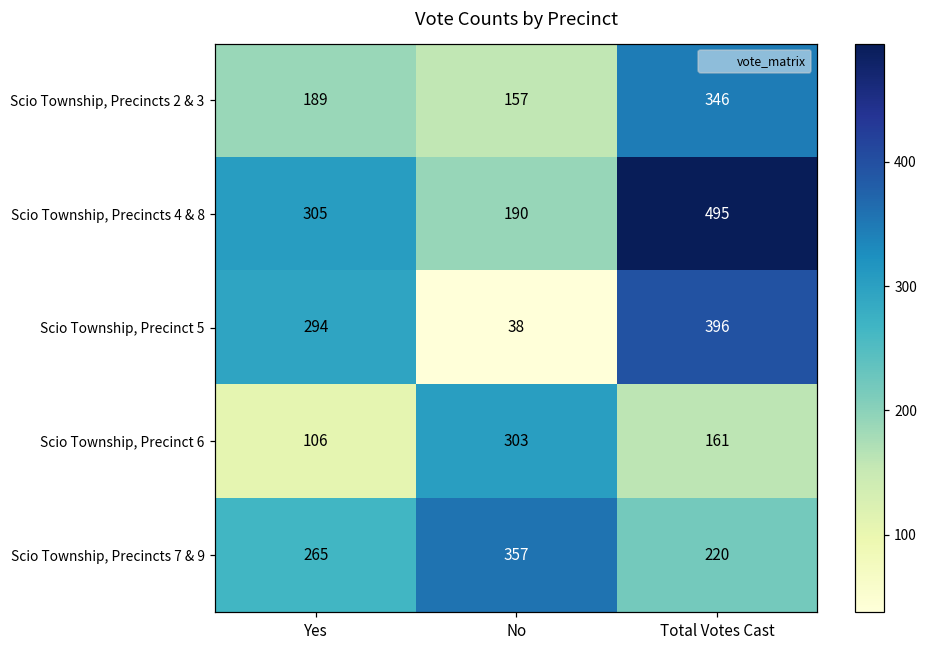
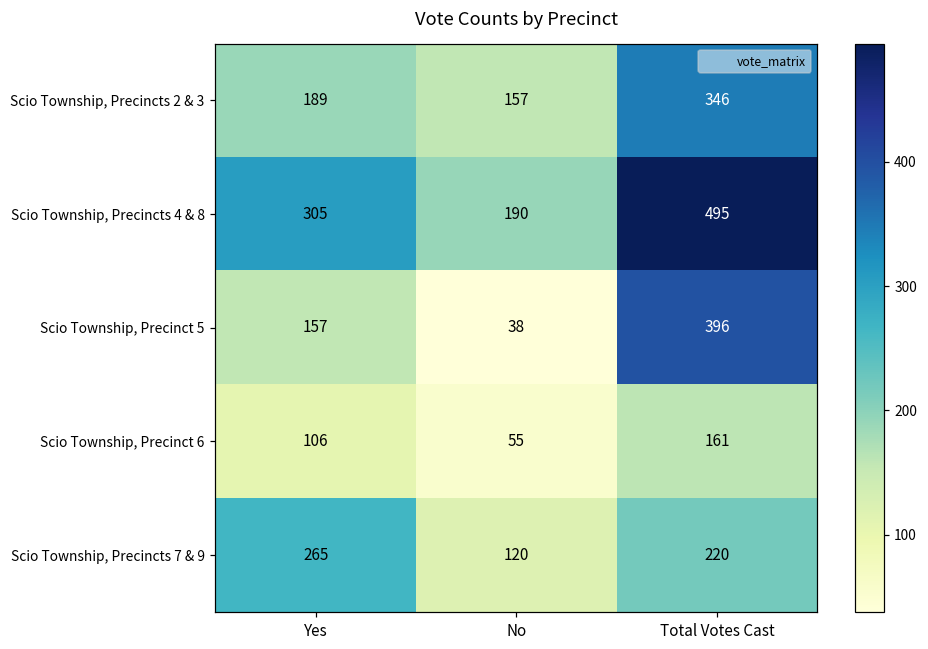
Scio Township, Precinct 5, Yes: 294 -> 157
Scio Township, Precinct 6, No: 303 -> 55
Scio Township, Precincts 7 & 9, No: 357 -> 120
